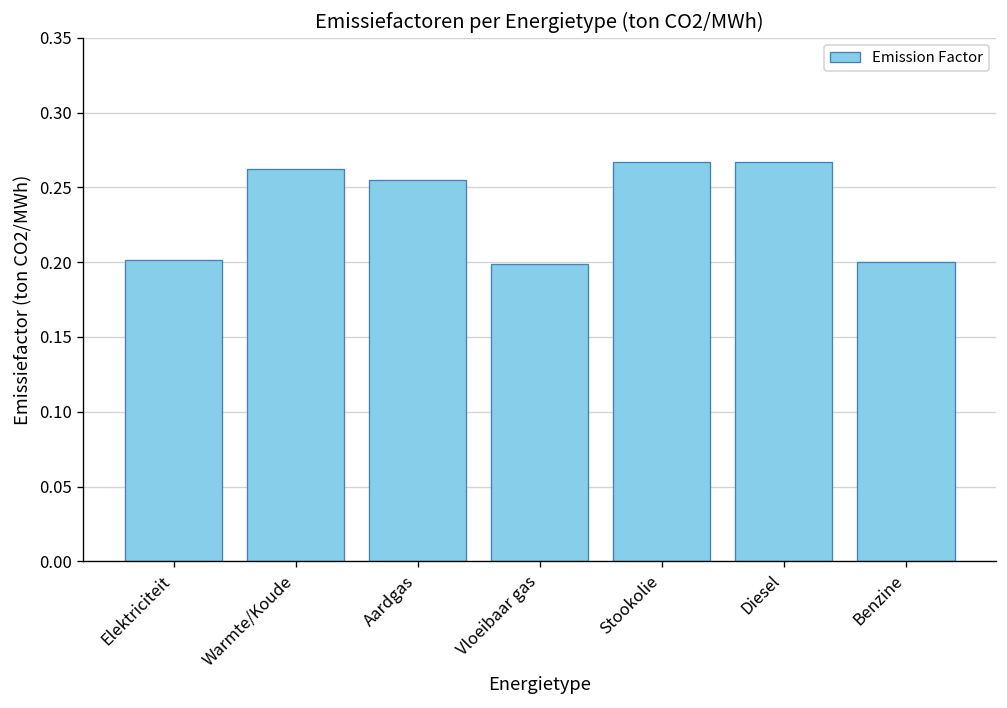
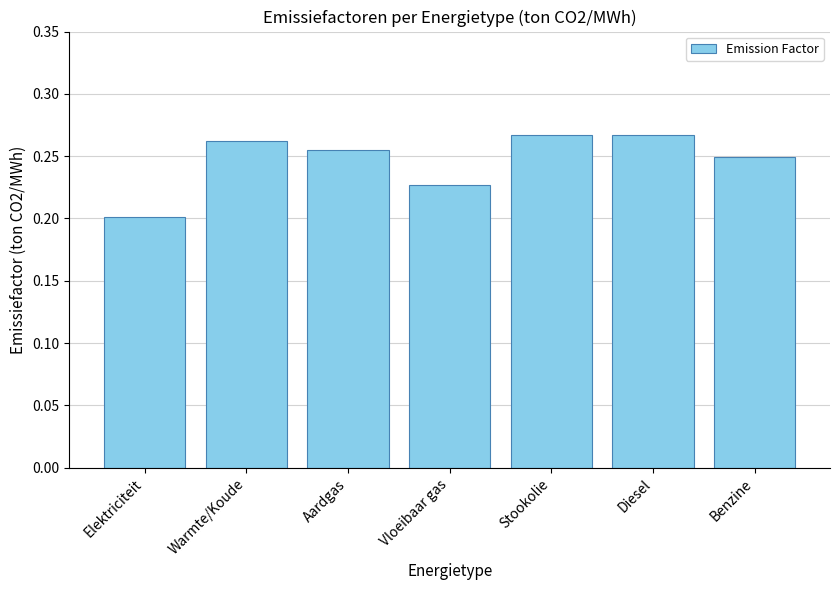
Vloeibaar gas: 0.199 -> 0.227
Benzine: 0.200 -> 0.249
